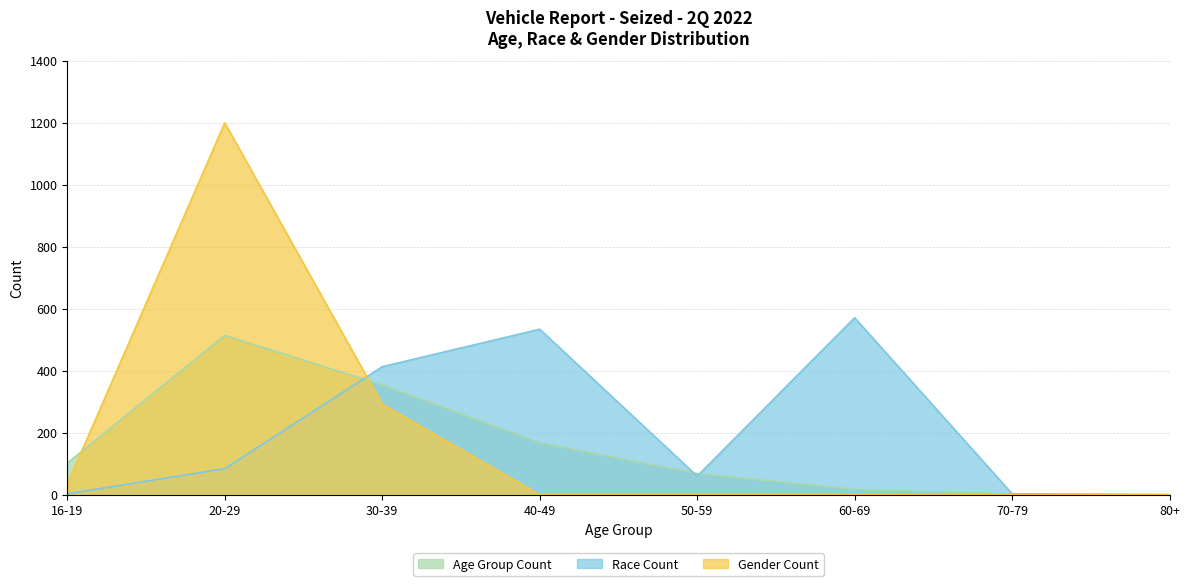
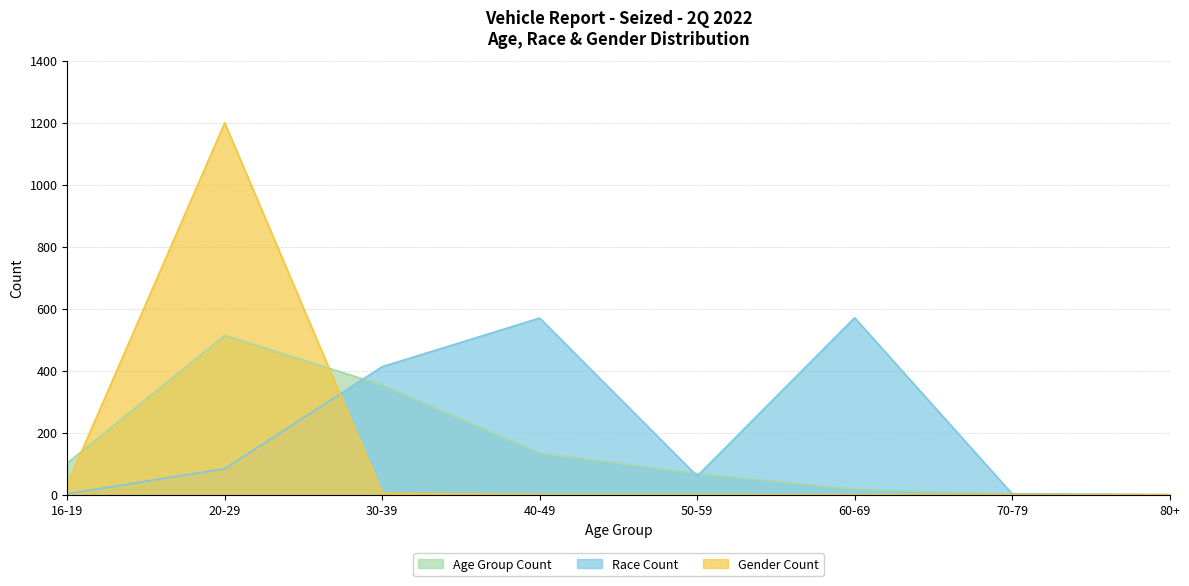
Gender Count, 30-39: 290 -> 10
Age Group Count, 40-49: 170 -> 130
Race Count, 40-49: 530 -> 570
